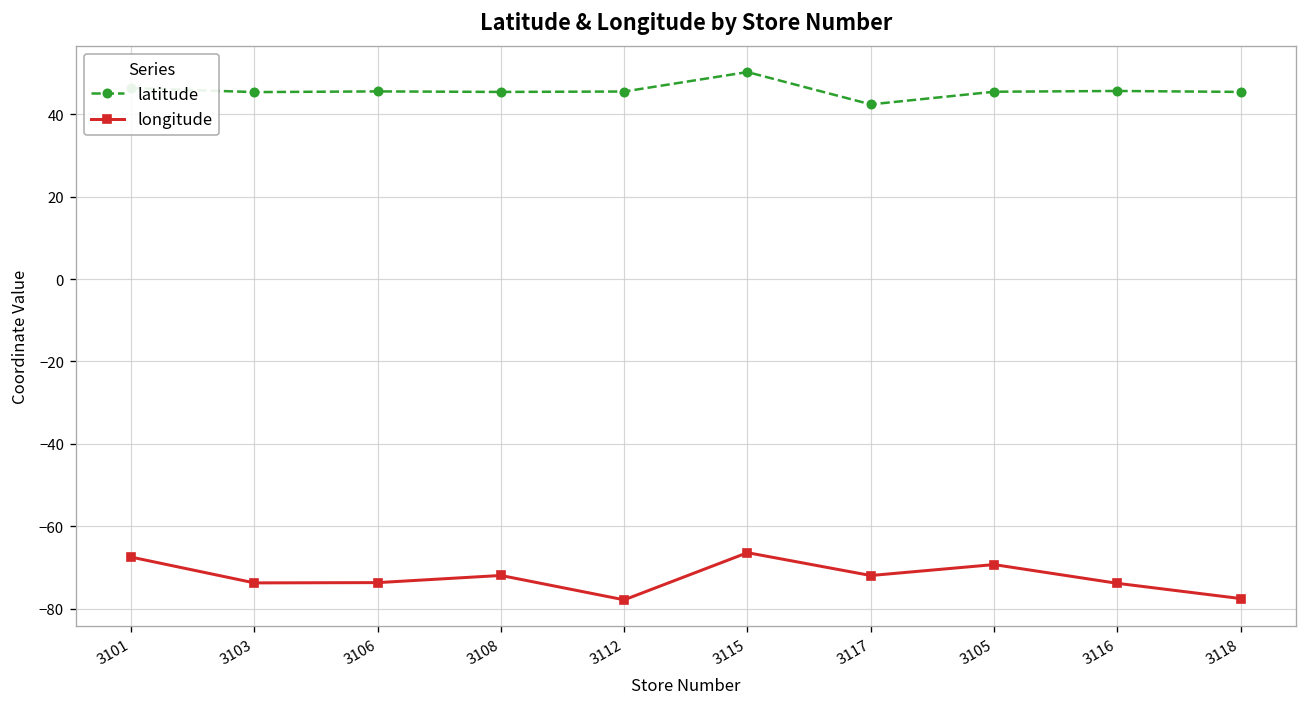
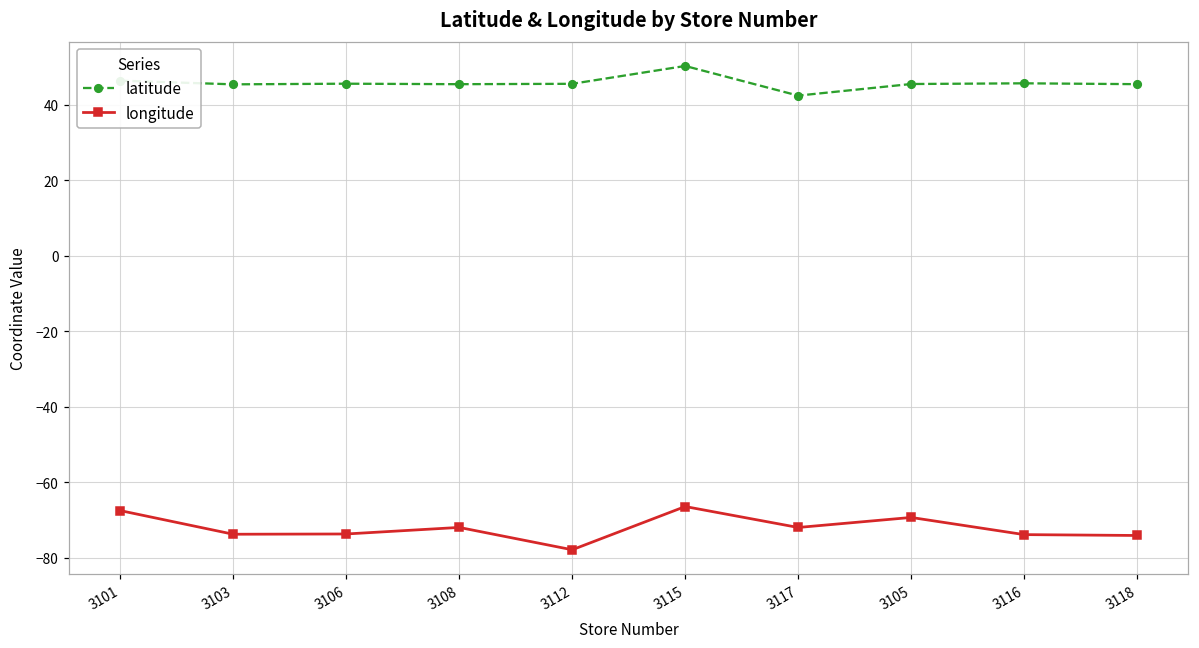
longitude, 3118: -78 -> -74
